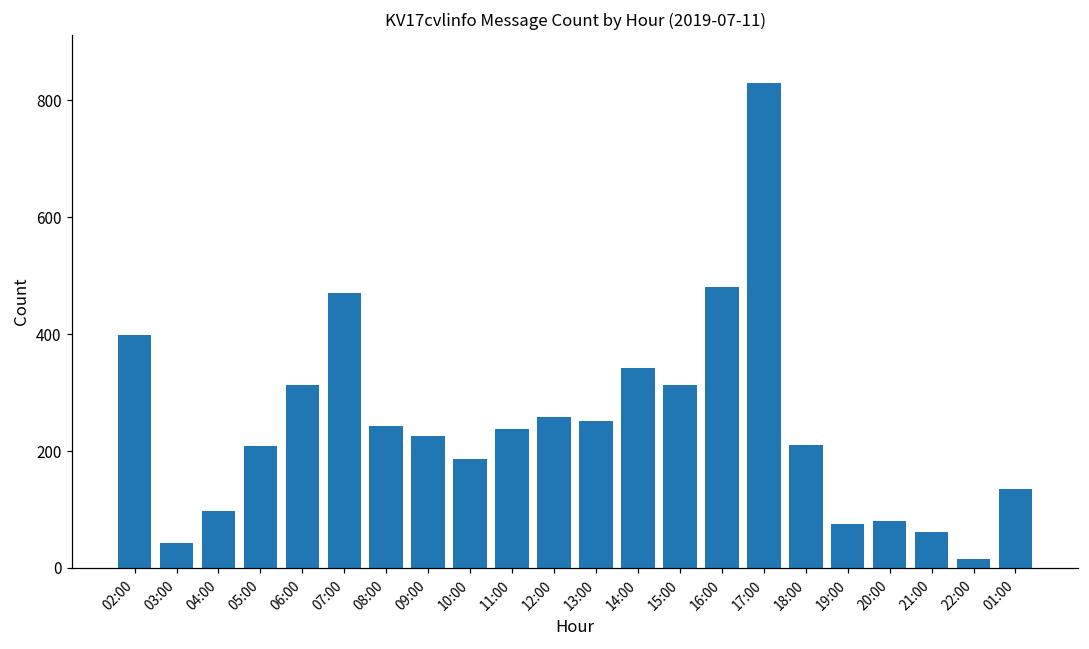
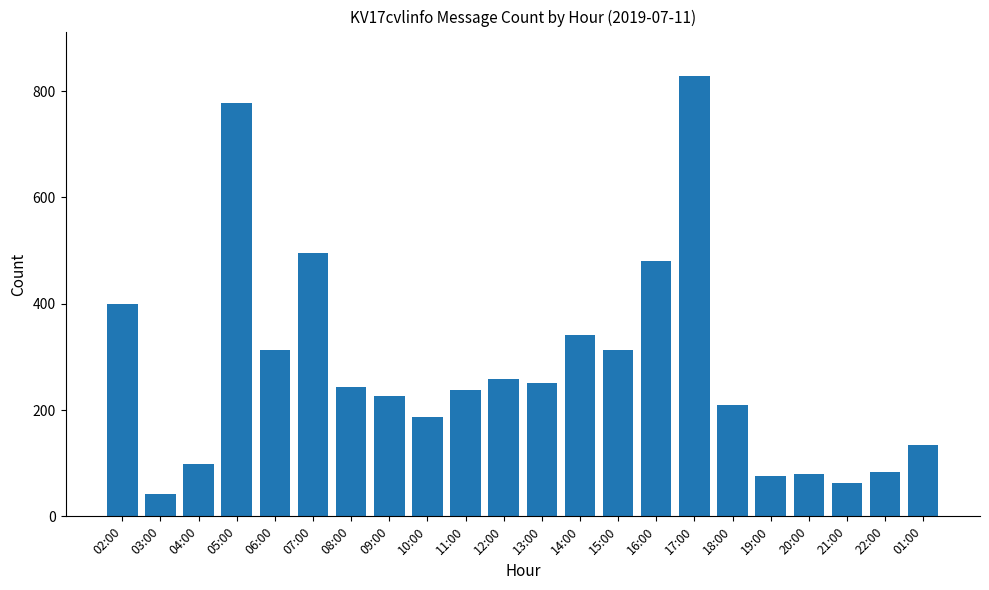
05:00: 210 -> 780
07:00: 470 -> 500
22:00: 20 -> 80
